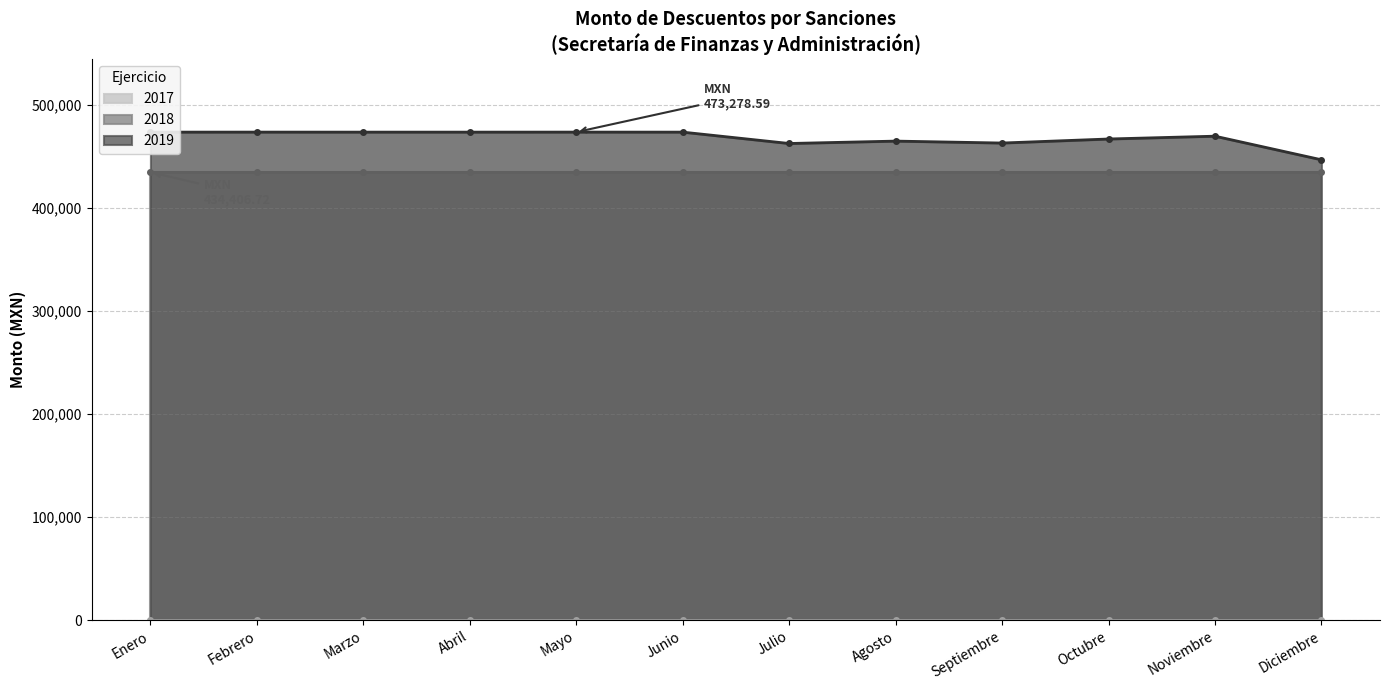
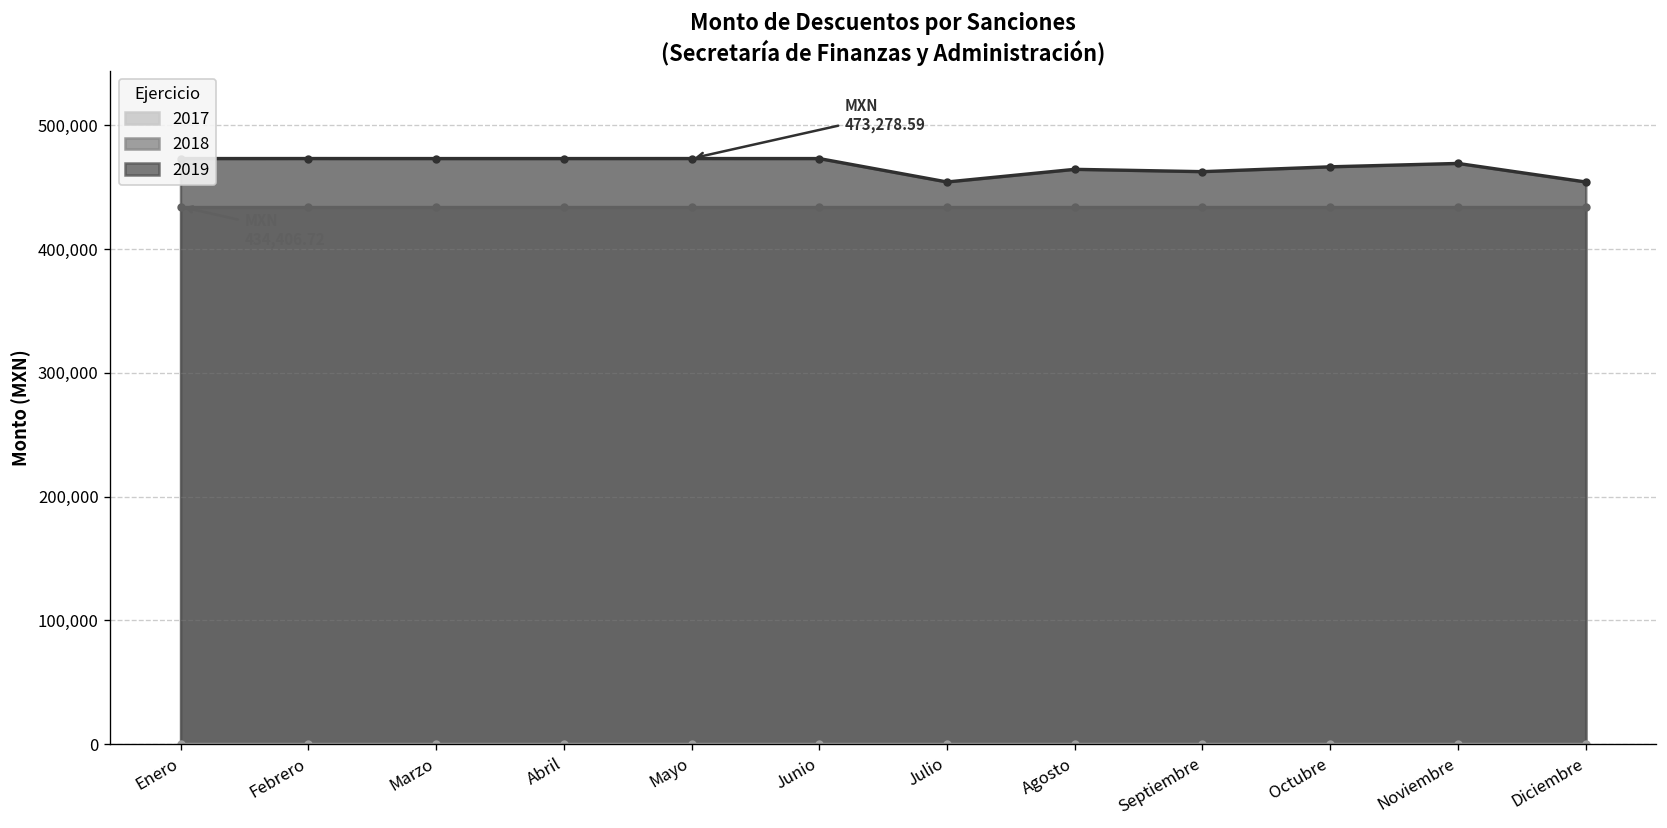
2019, Julio: 462,000 -> 454,000
2019, Diciembre: 446,000 -> 454,000
